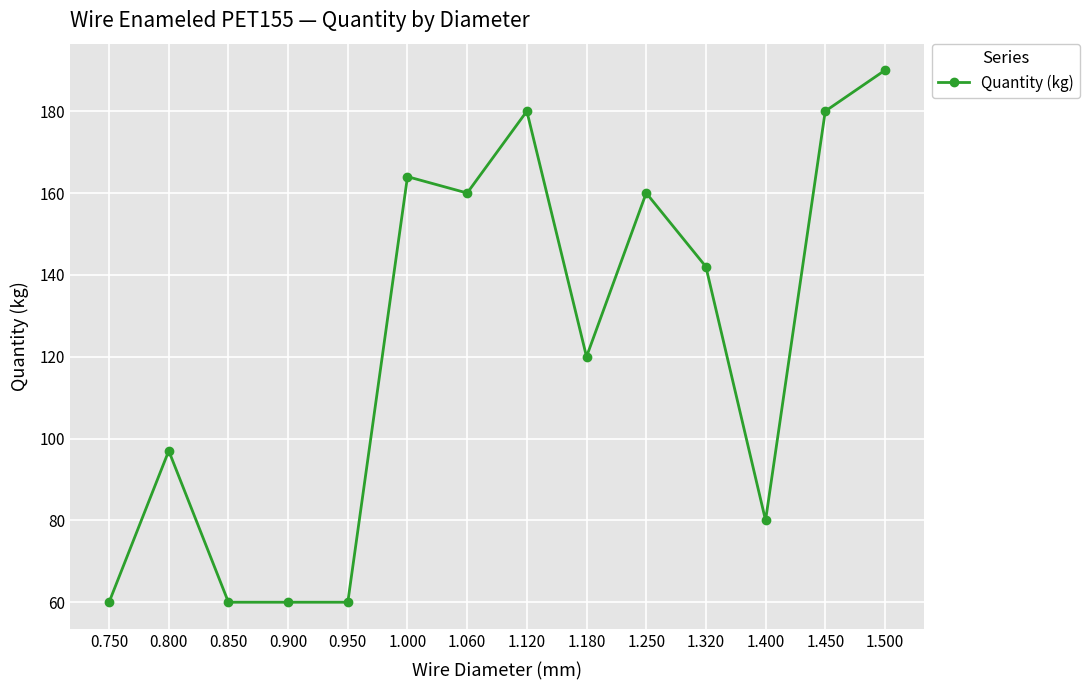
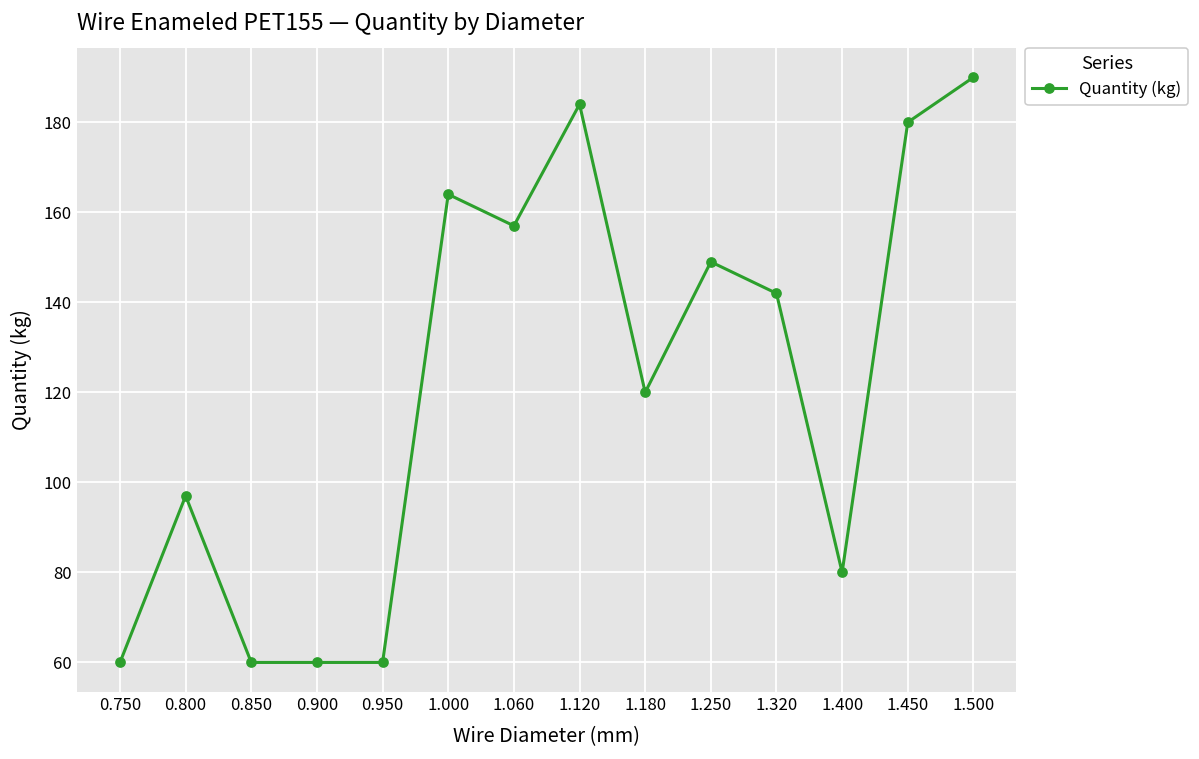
1.060: 160 -> 157
1.120: 180 -> 184
1.250: 160 -> 149
